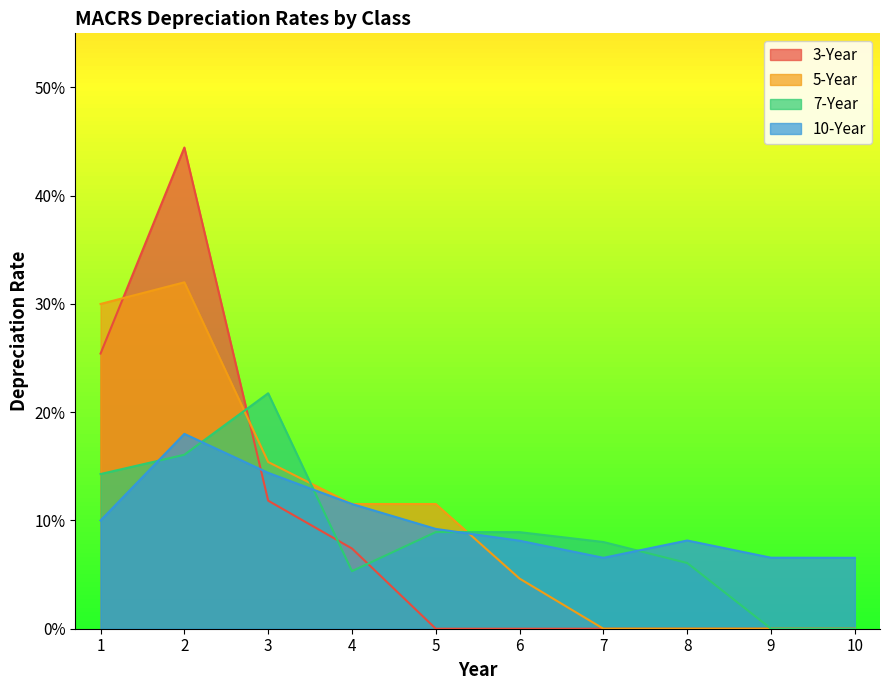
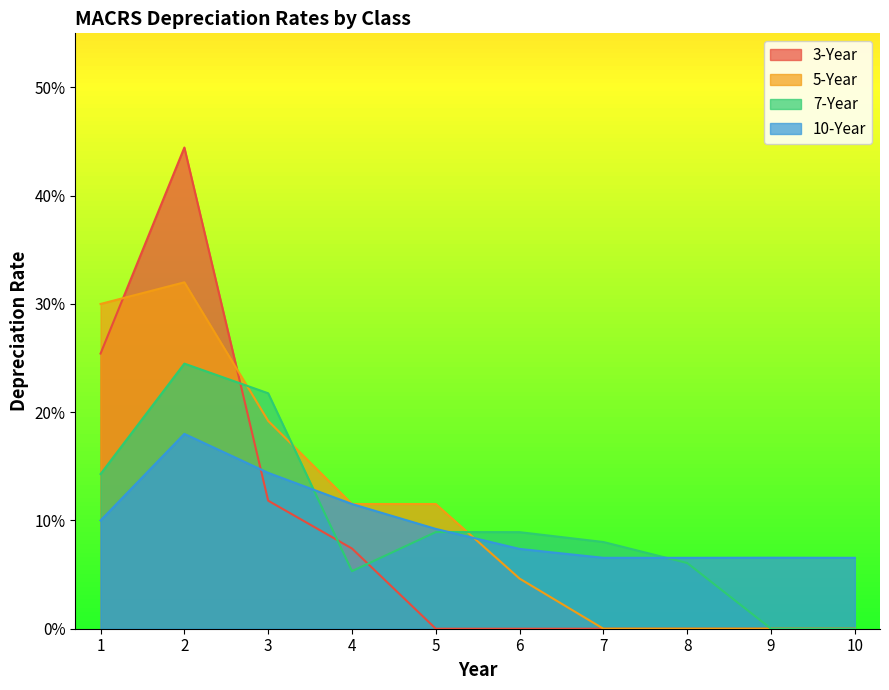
7-Year, 2: 16.1% -> 24.5%
5-Year, 3: 15.4% -> 19.2%
10-Year, 6: 8.1% -> 7.4%
10-Year, 8: 8.2% -> 6.6%
